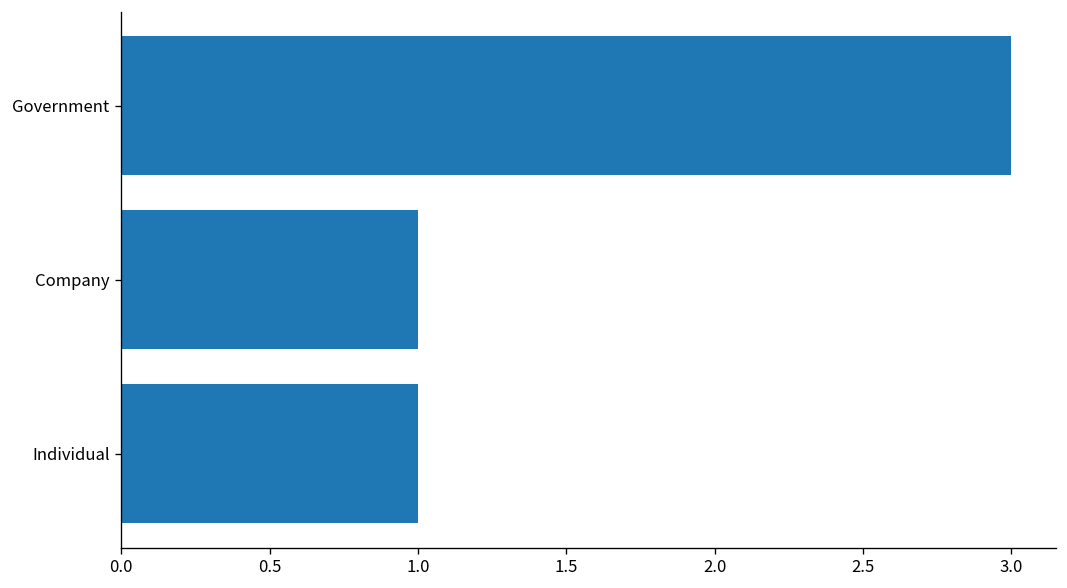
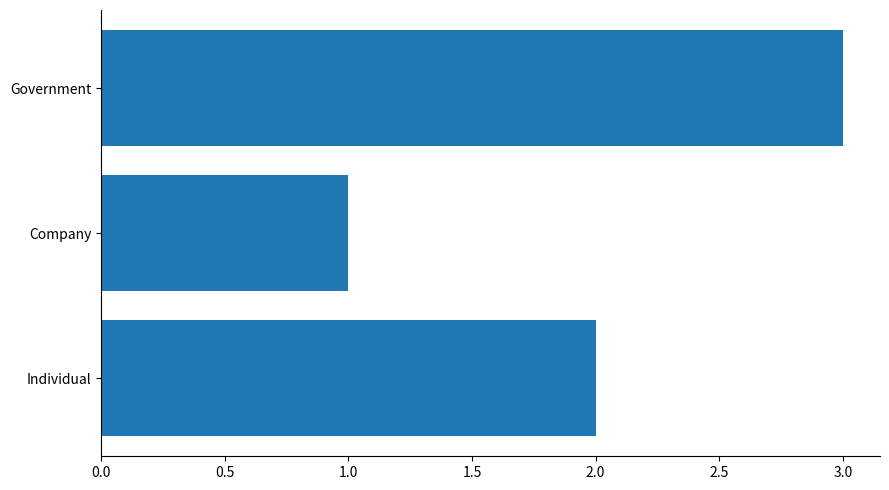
Individual: 1 -> 2
